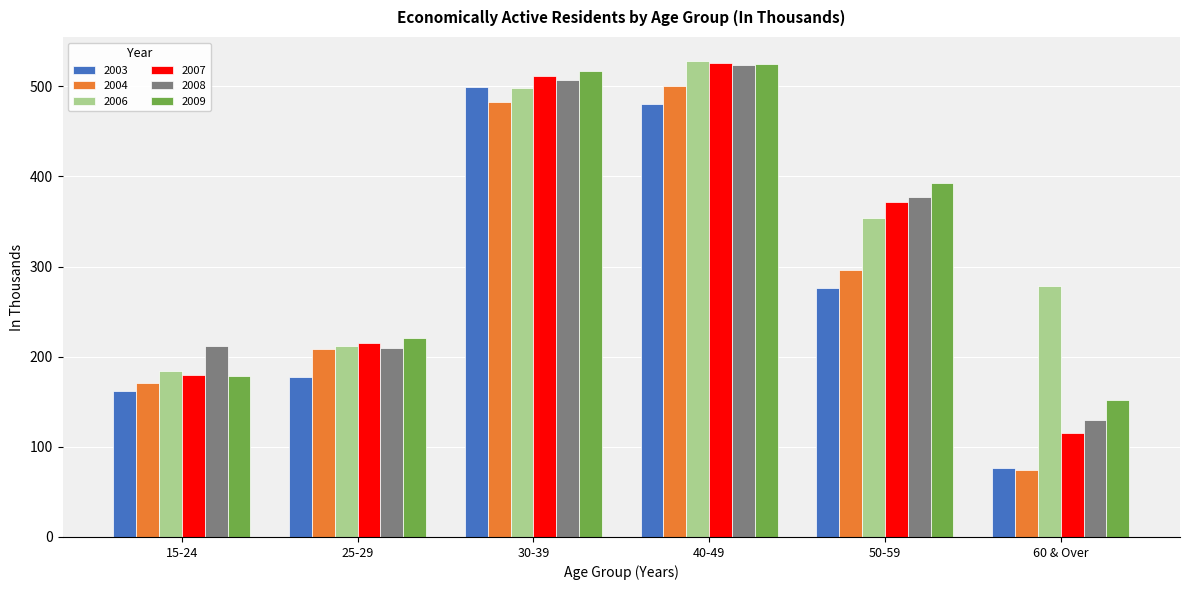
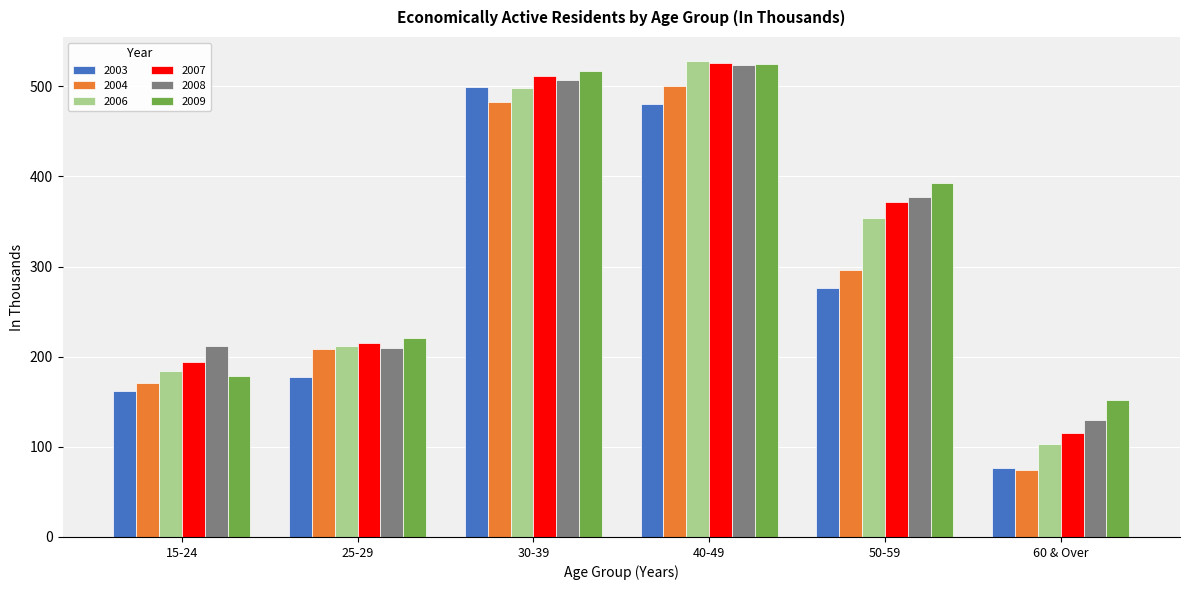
2007, 15-24: 180 -> 190
2006, 60 & Over: 280 -> 100
